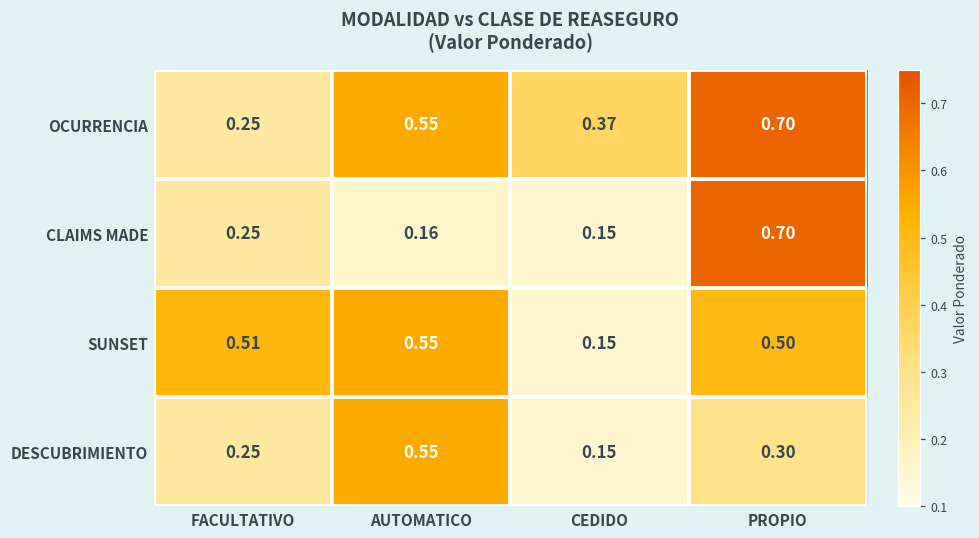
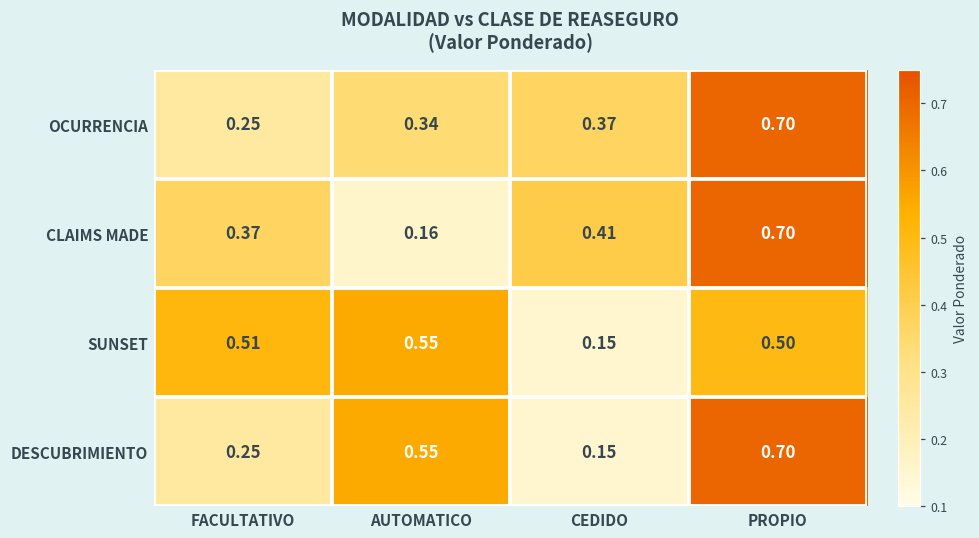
OCURRENCIA, AUTOMATICO: 0.55 -> 0.34
CLAIMS MADE, FACULTATIVO: 0.25 -> 0.37
CLAIMS MADE, CEDIDO: 0.15 -> 0.41
DESCUBRIMIENTO, PROPIO: 0.30 -> 0.70
